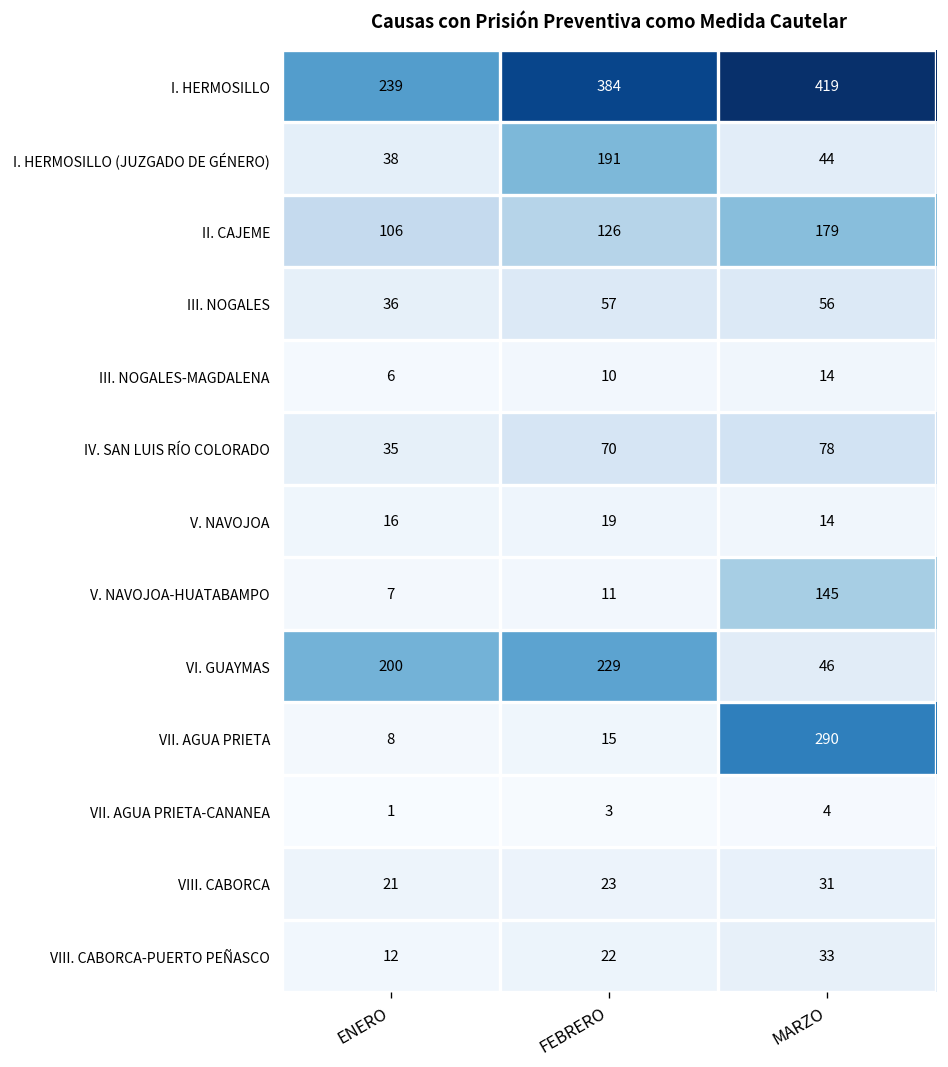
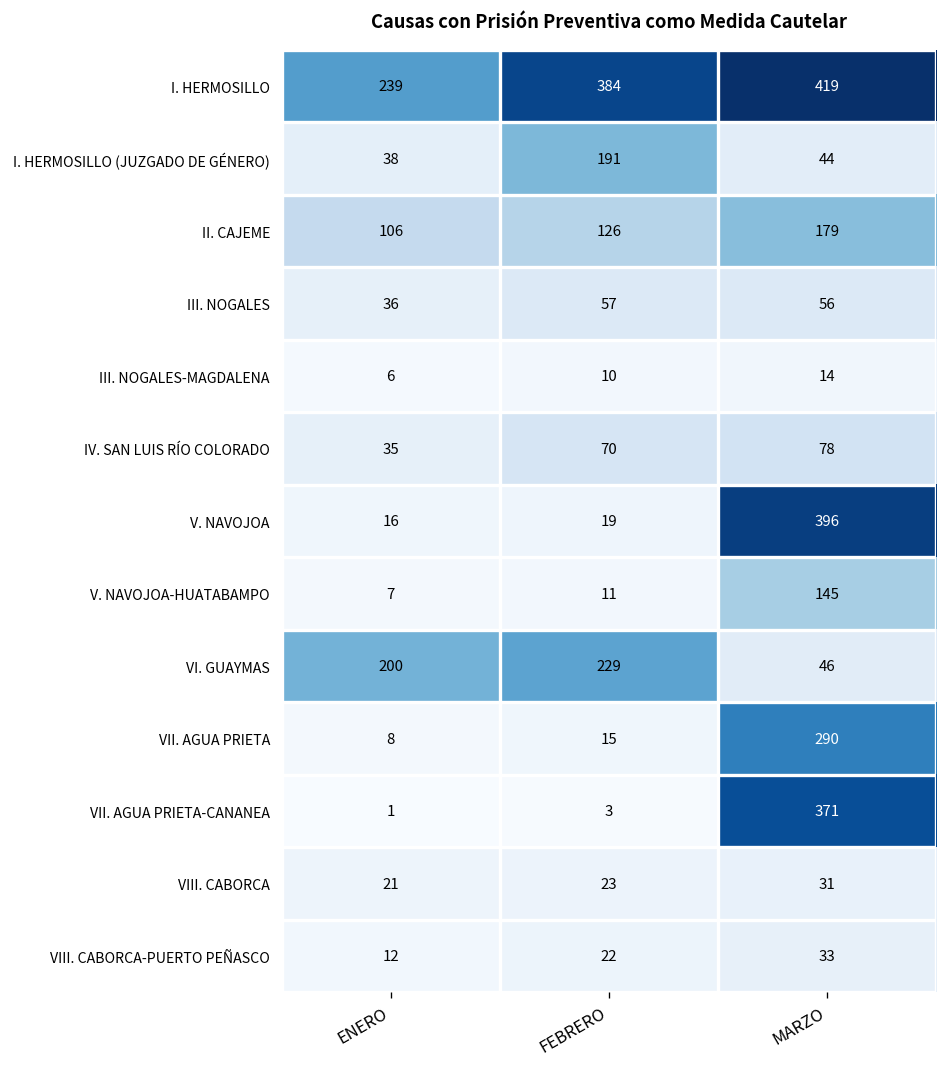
V. NAVOJOA, MARZO: 14 -> 396
VII. AGUA PRIETA-CANANEA, MARZO: 4 -> 371
